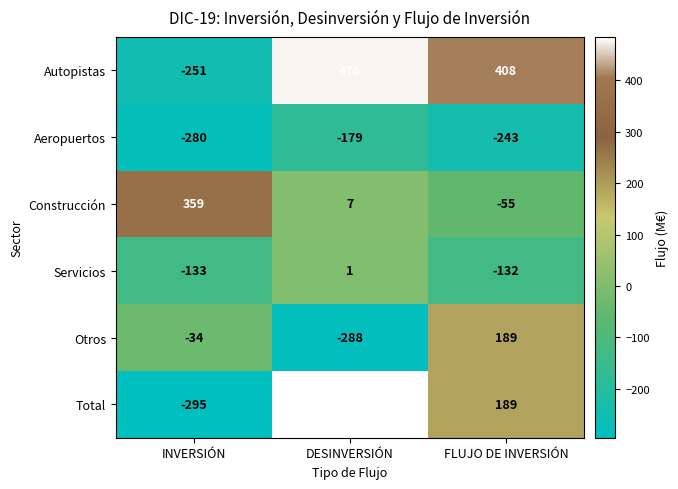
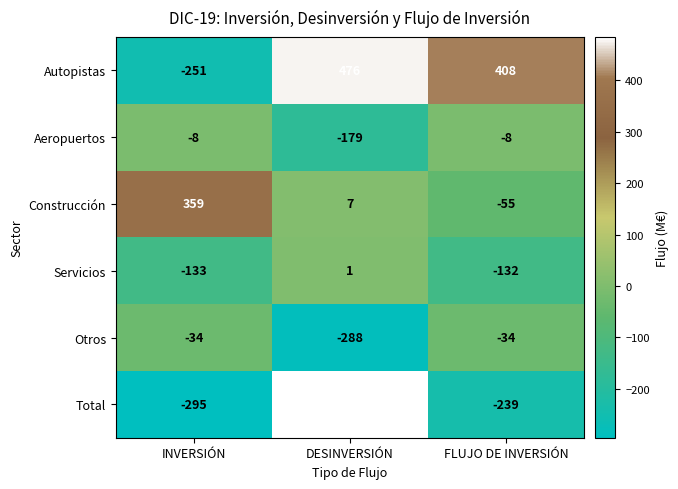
Aeropuertos, INVERSIÓN: -280 -> -8
Aeropuertos, FLUJO DE INVERSIÓN: -243 -> -8
Otros, FLUJO DE INVERSIÓN: 189 -> -34
Total, FLUJO DE INVERSIÓN: 189 -> -239
